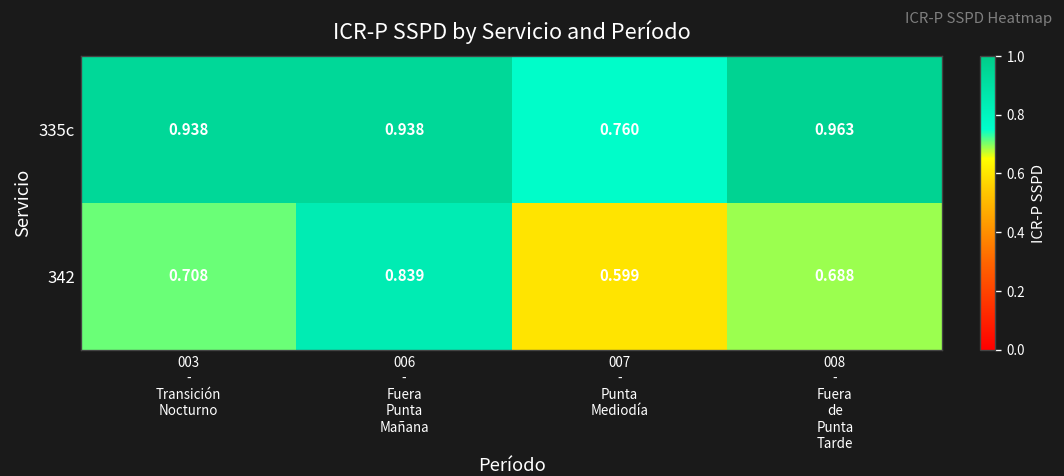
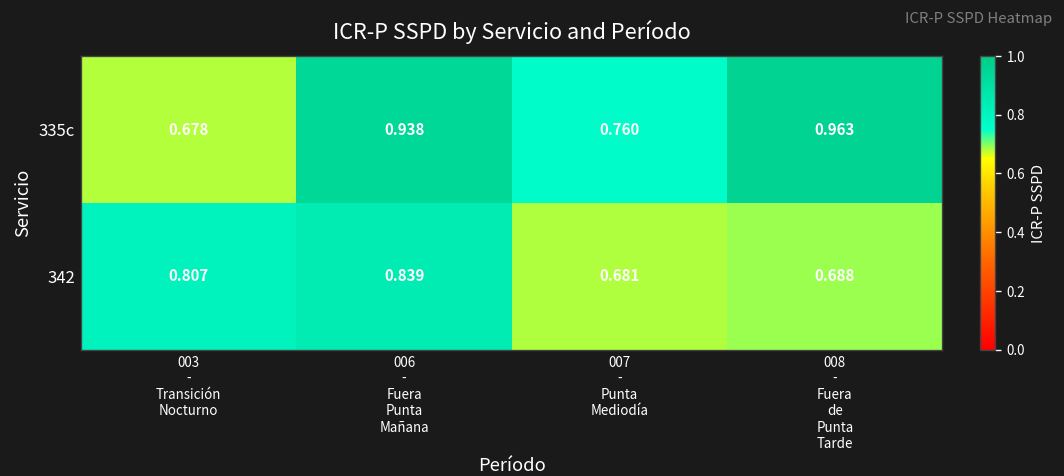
335c, 003 - Transición Nocturno: 0.938 -> 0.678
342, 003 - Transición Nocturno: 0.708 -> 0.807
342, 007 - Punta Mediodía: 0.599 -> 0.681
